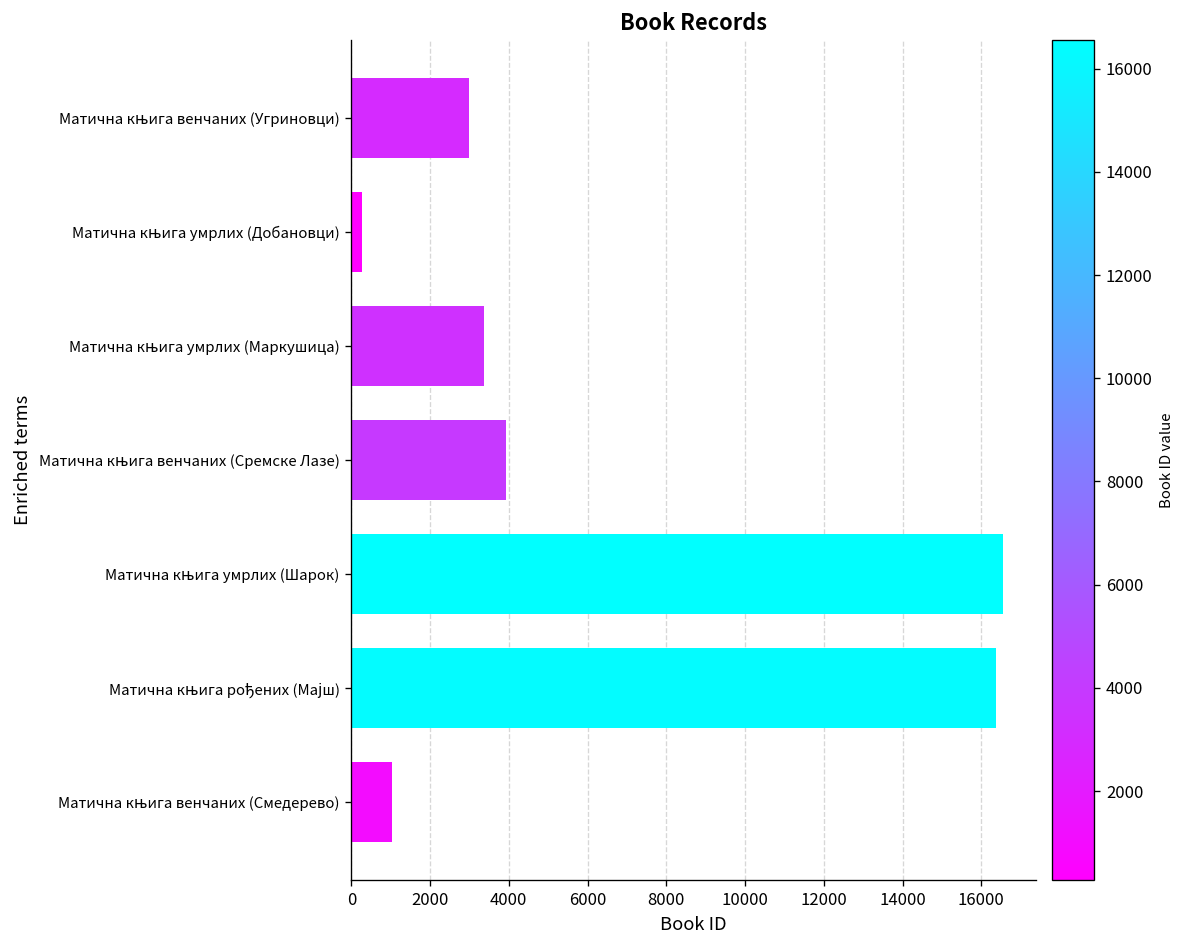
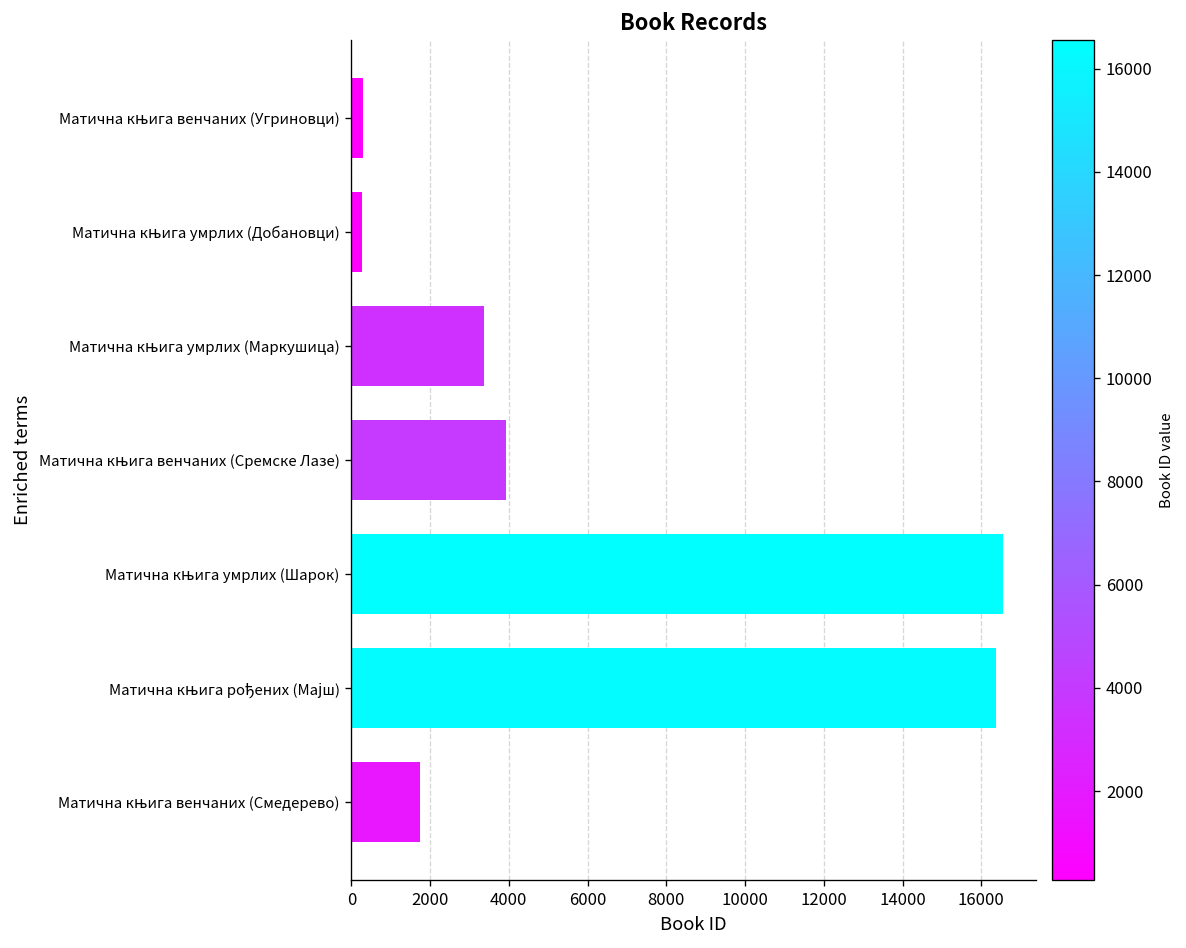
Матична књига венчаних (Угриновци): 3000 -> 300
Матична књига венчаних (Смедерево): 1000 -> 1700
